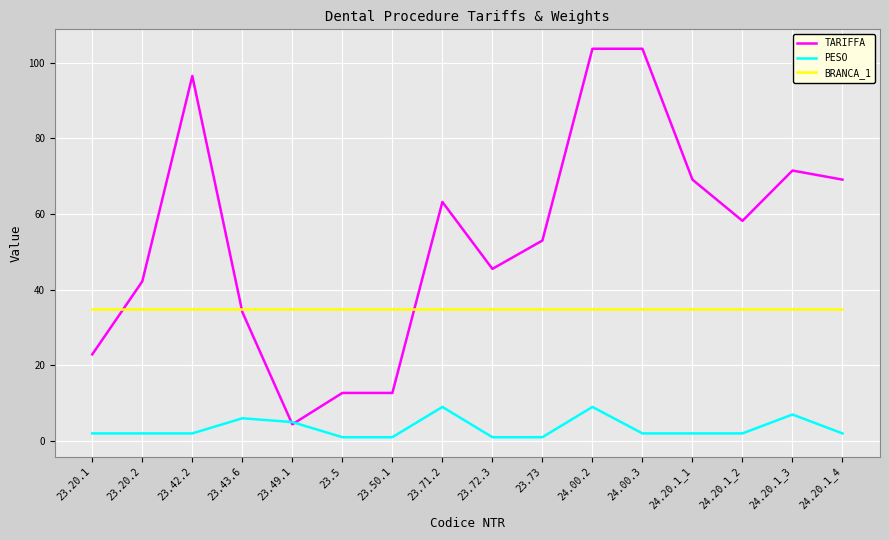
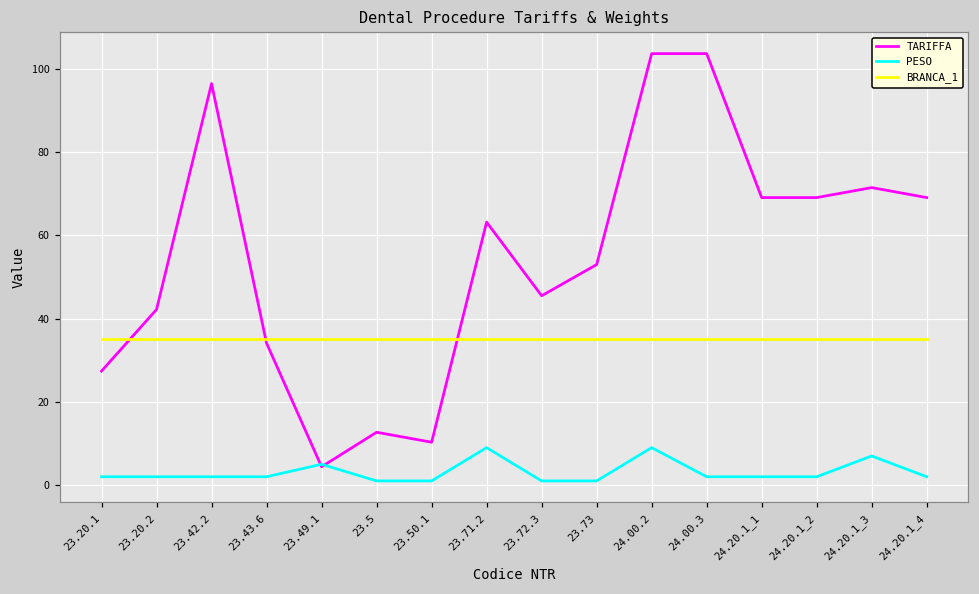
TARIFFA, 23.20.1: 23 -> 27
PESO, 23.43.6: 6 -> 2
TARIFFA, 23.50.1: 13 -> 10
TARIFFA, 24.20.1_2: 58 -> 69
